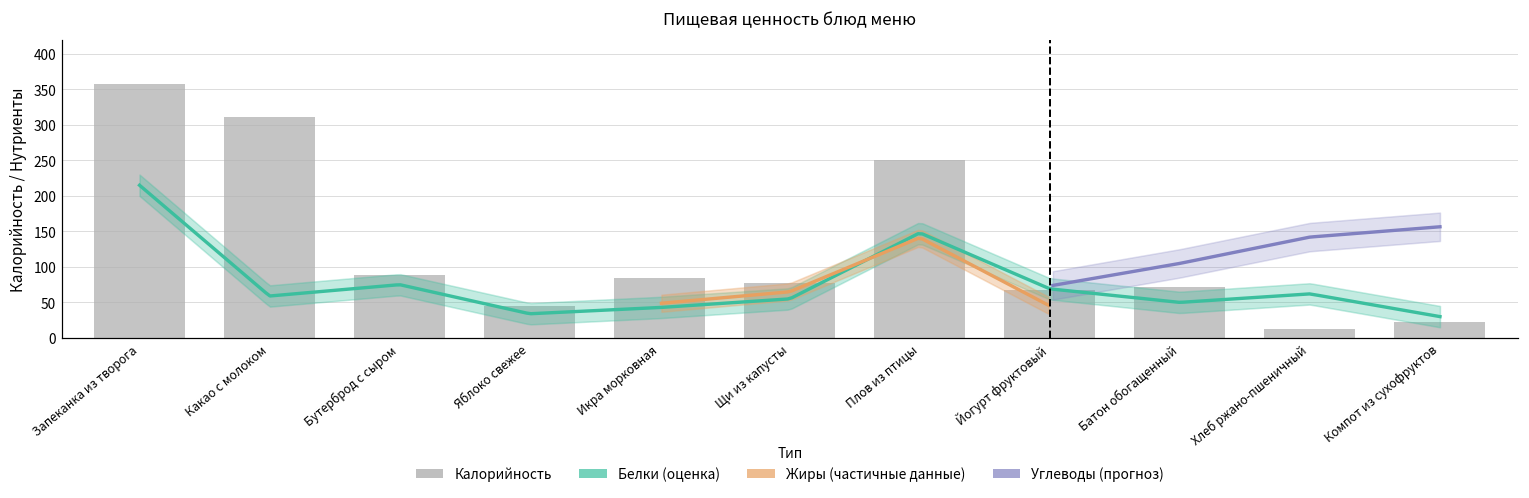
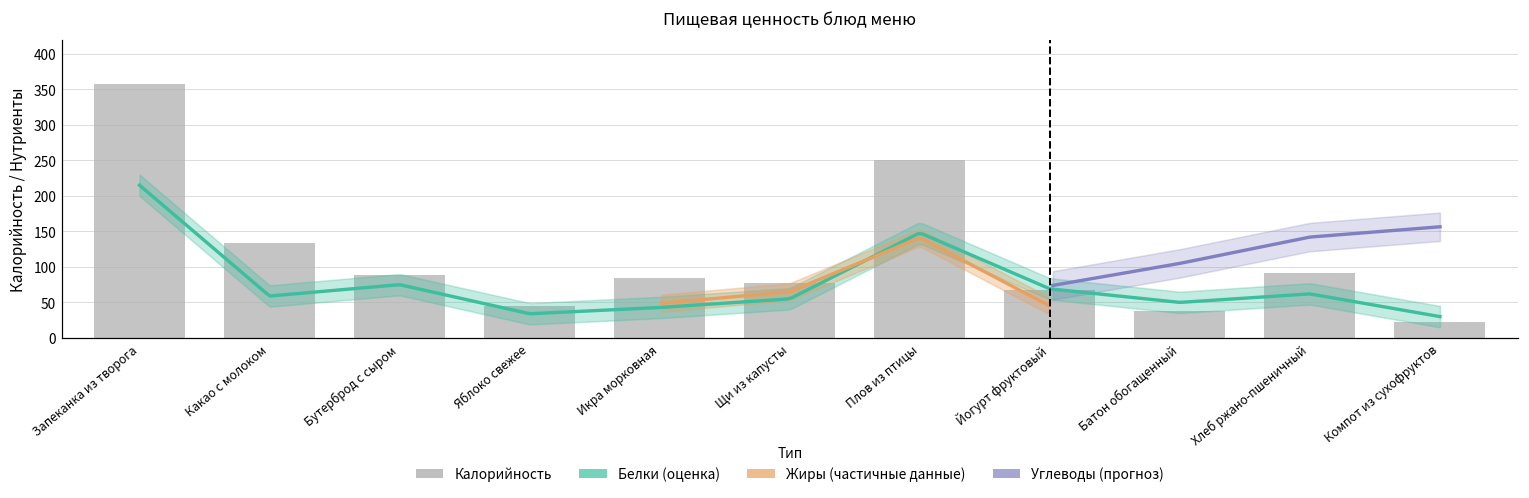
Калорийность, Какао с молоком: 310 -> 130
Калорийность, Батон обогащенный: 70 -> 40
Калорийность, Хлеб ржано-пшеничный: 10 -> 90
